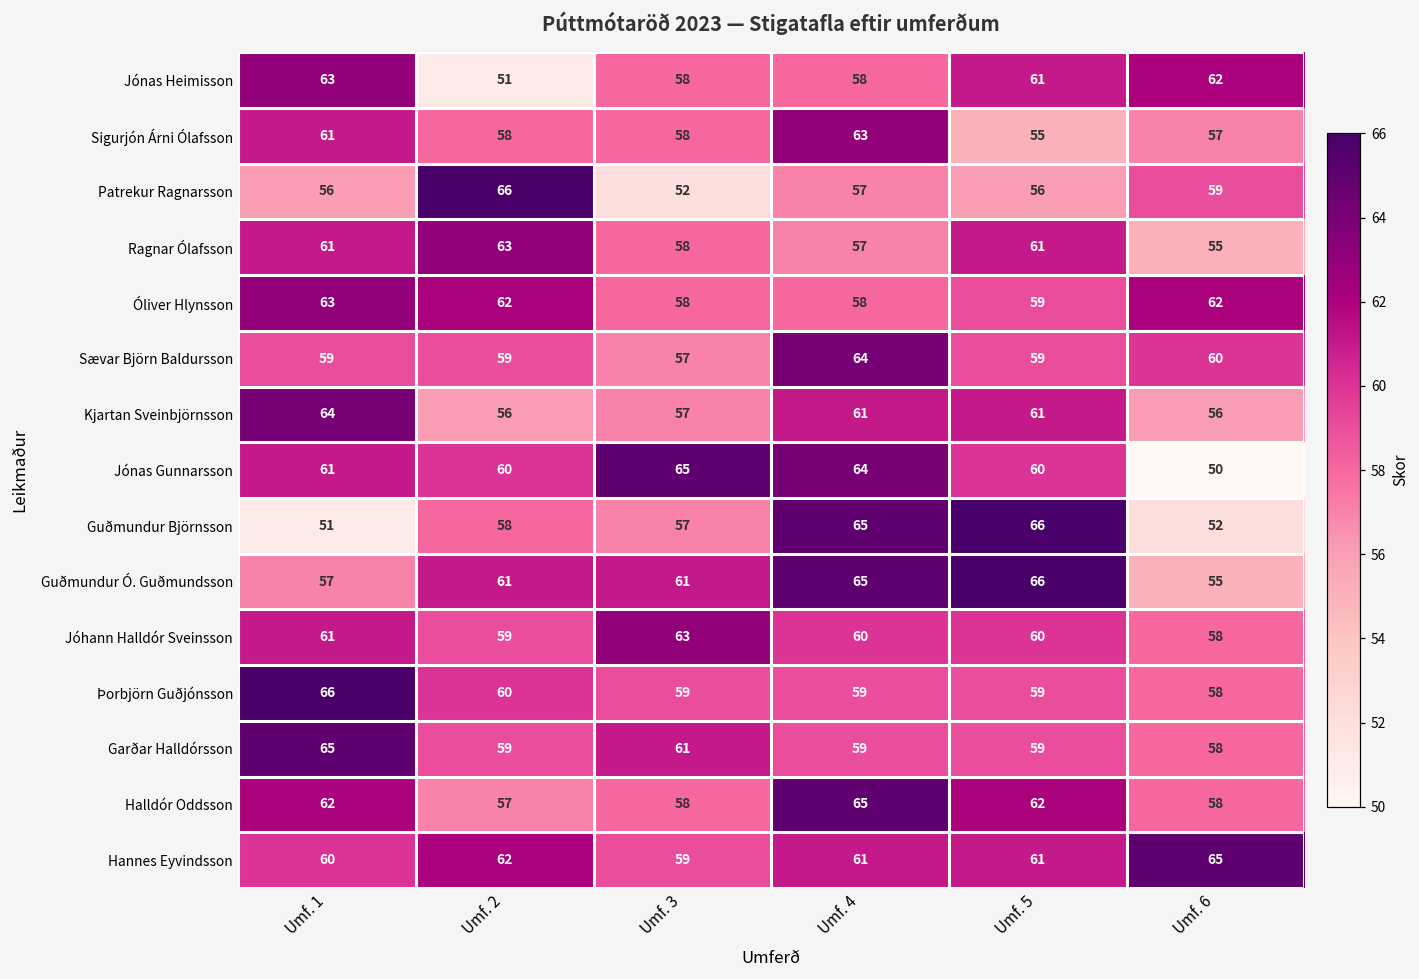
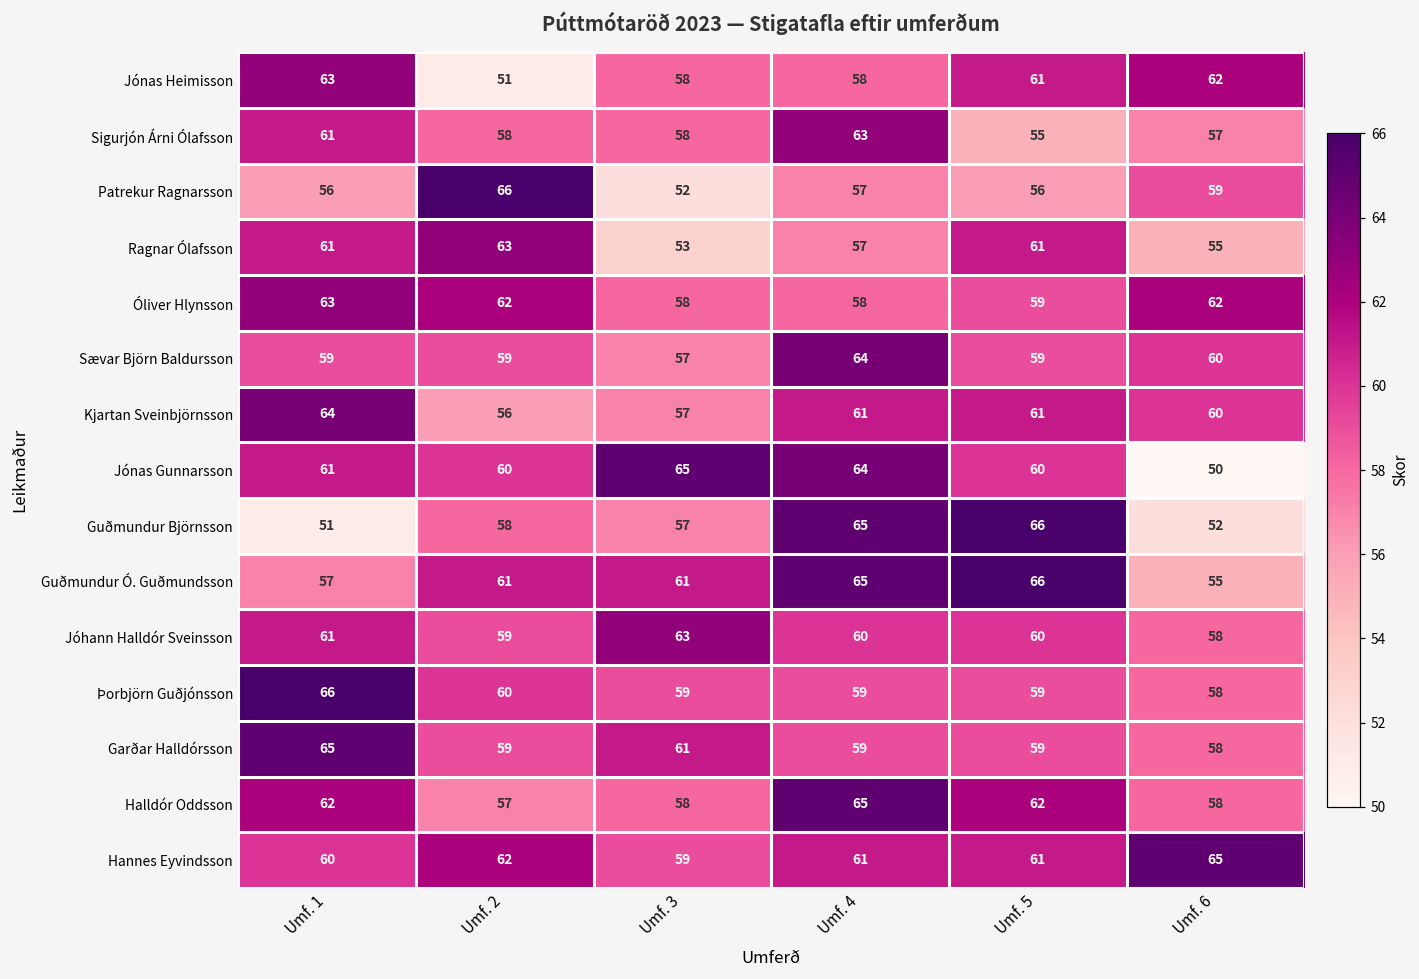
Ragnar Ólafsson, Umf. 3: 58 -> 53
Kjartan Sveinbjörnsson, Umf. 6: 56 -> 60
